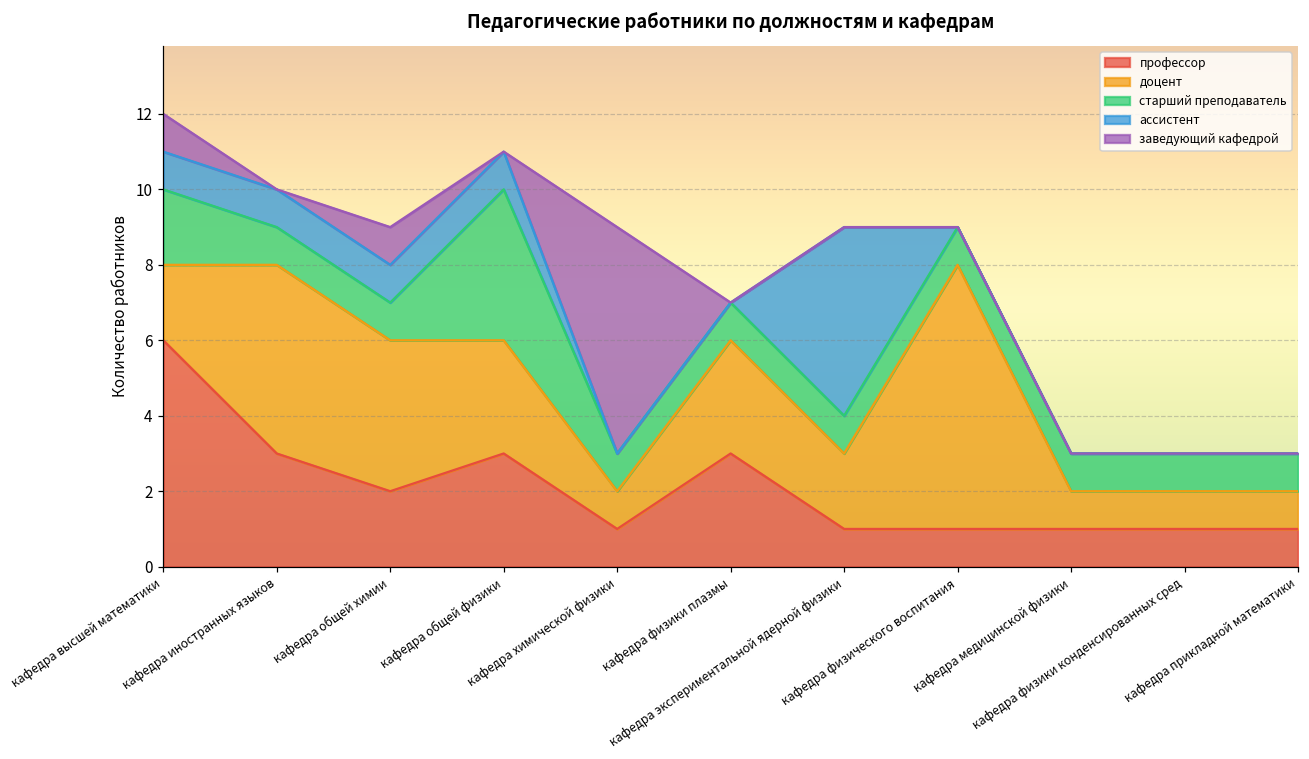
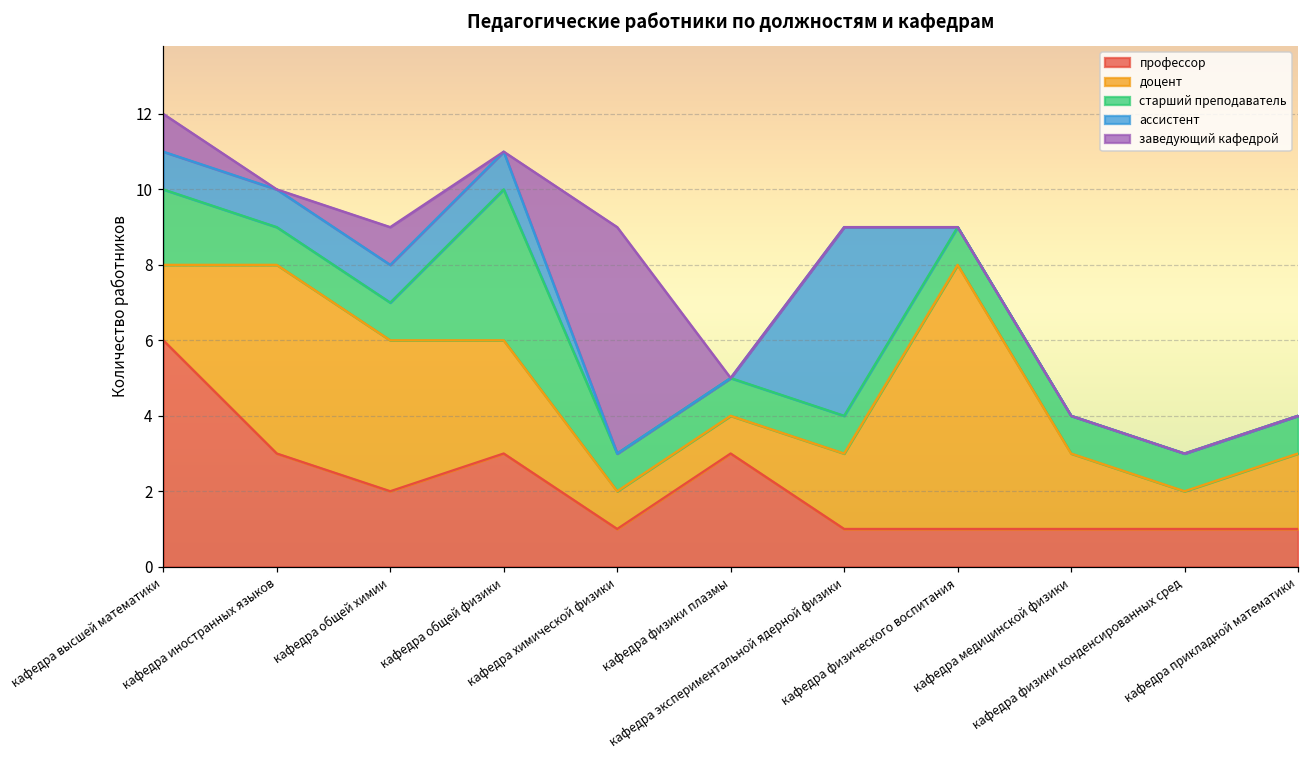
доцент, кафедра физики плазмы: 3 -> 1
доцент, кафедра медицинской физики: 1 -> 2
доцент, кафедра прикладной математики: 1 -> 2
